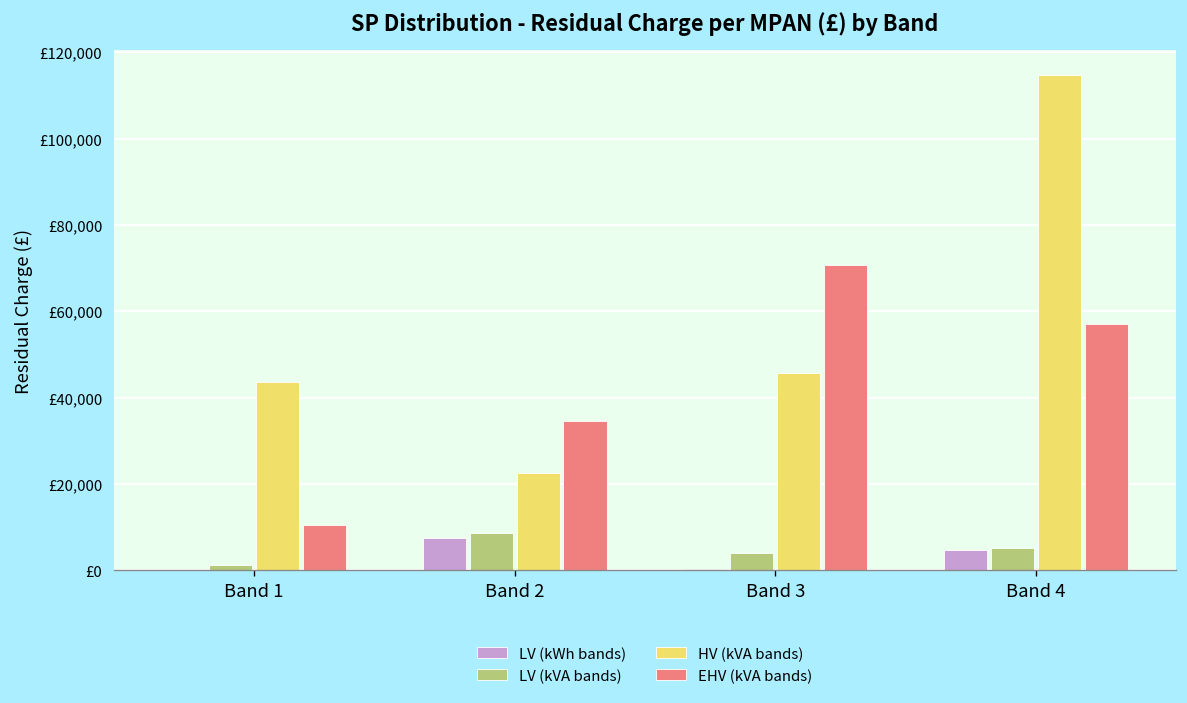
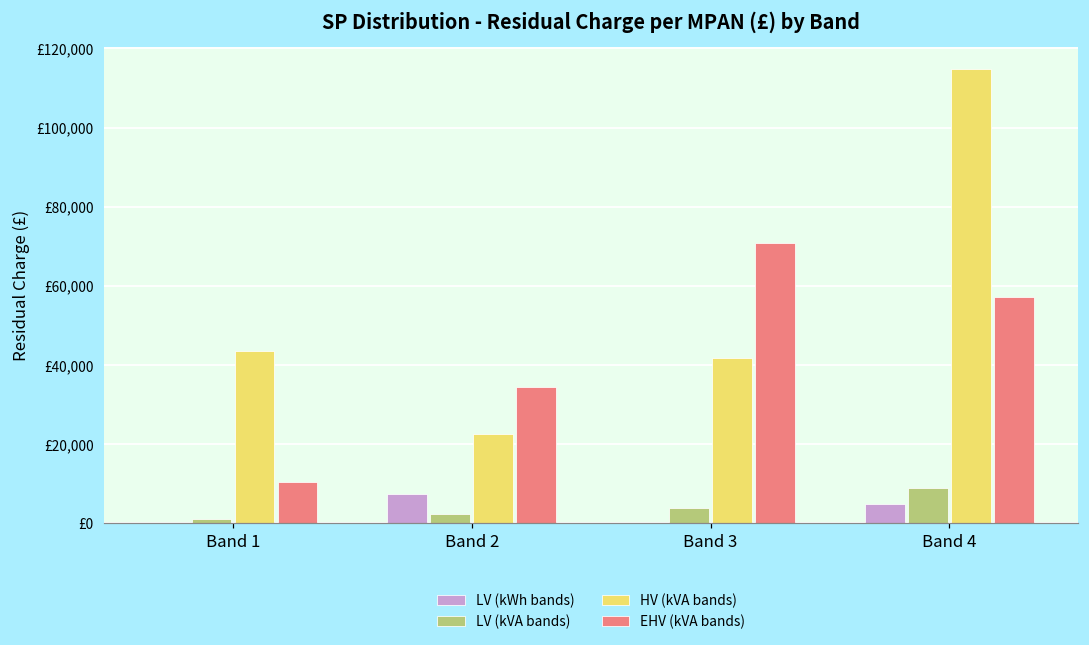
LV (kVA bands), Band 2: £9,000 -> £2,000
HV (kVA bands), Band 3: £46,000 -> £42,000
LV (kVA bands), Band 4: £5,000 -> £9,000
